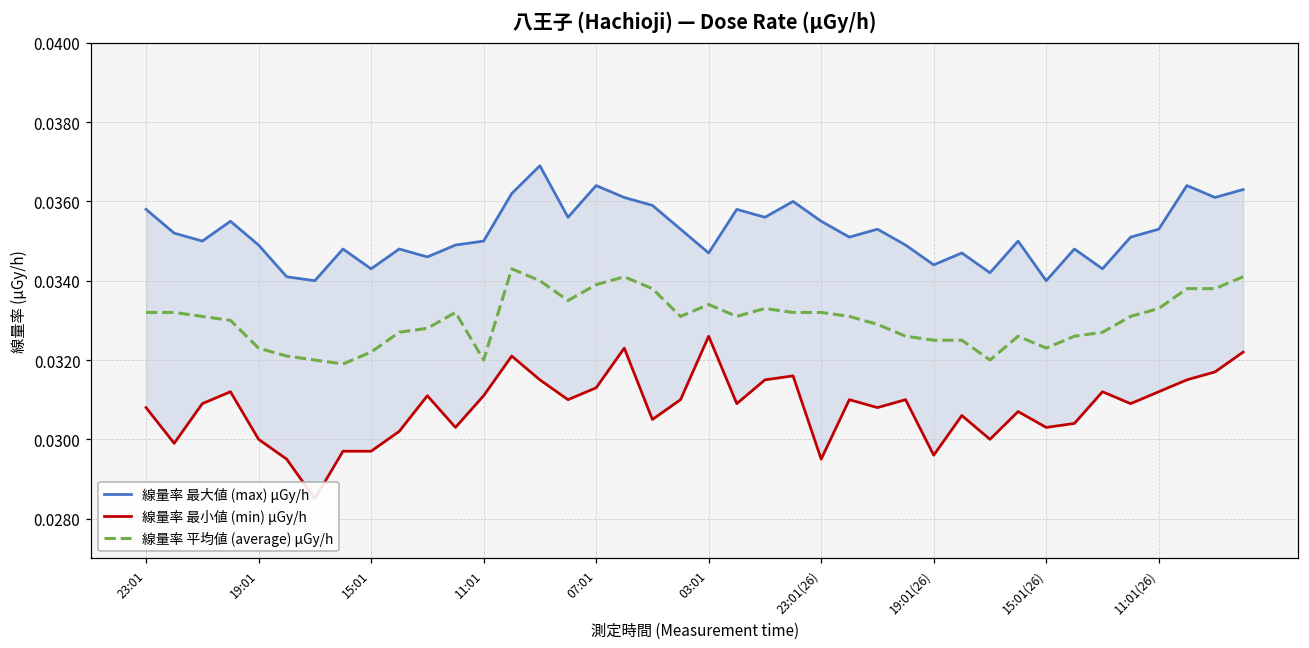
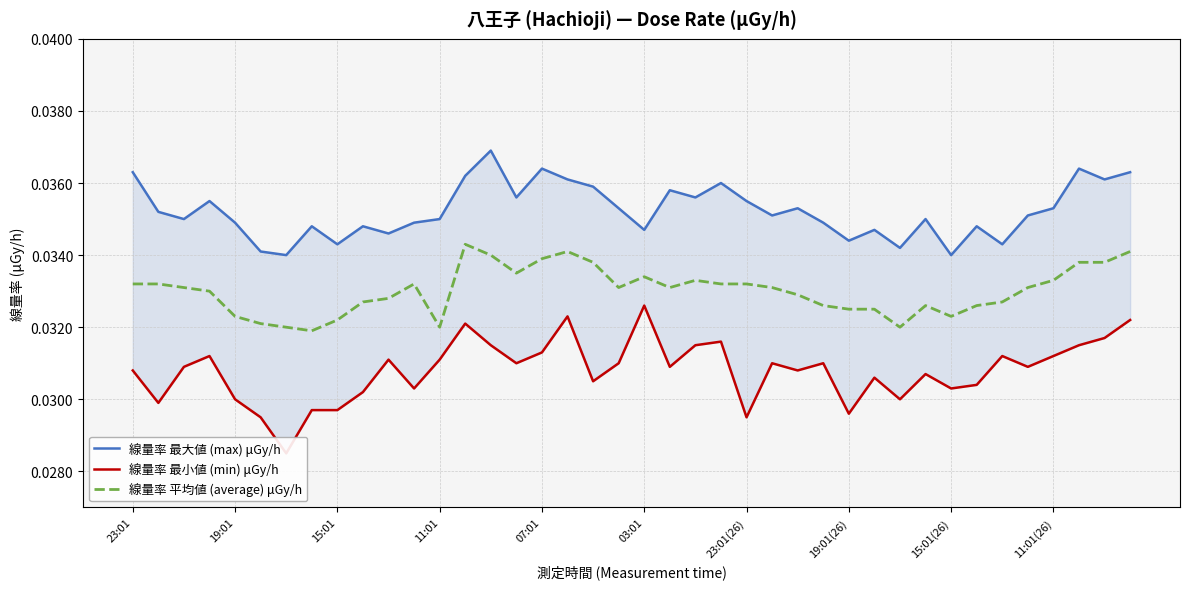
線量率 最大値 (max) μGy/h, 23:01: 0.0358 -> 0.0363
